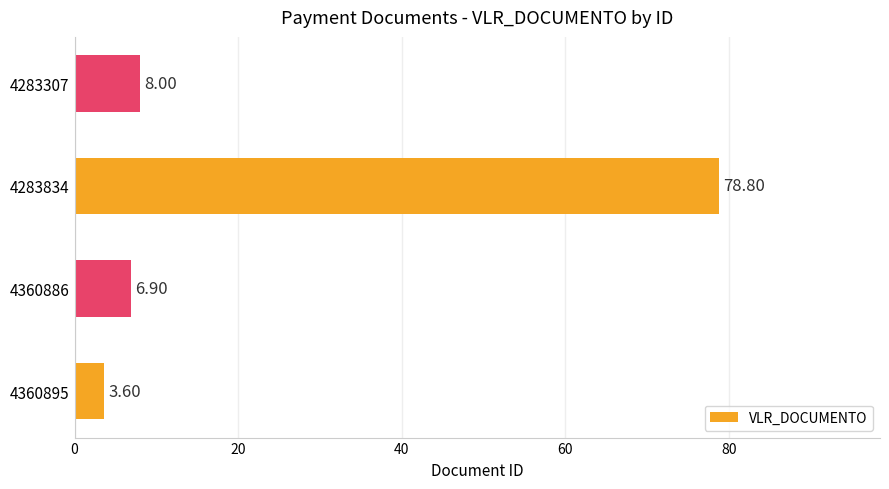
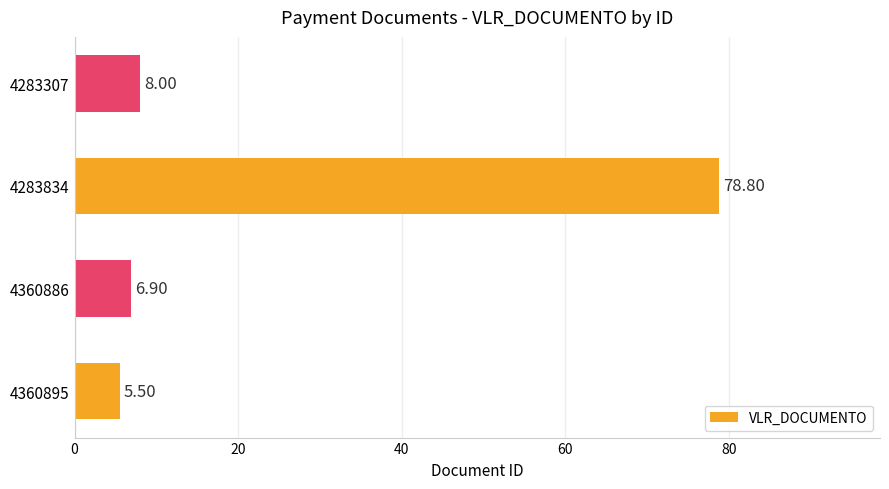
4360895: 3.60 -> 5.50
